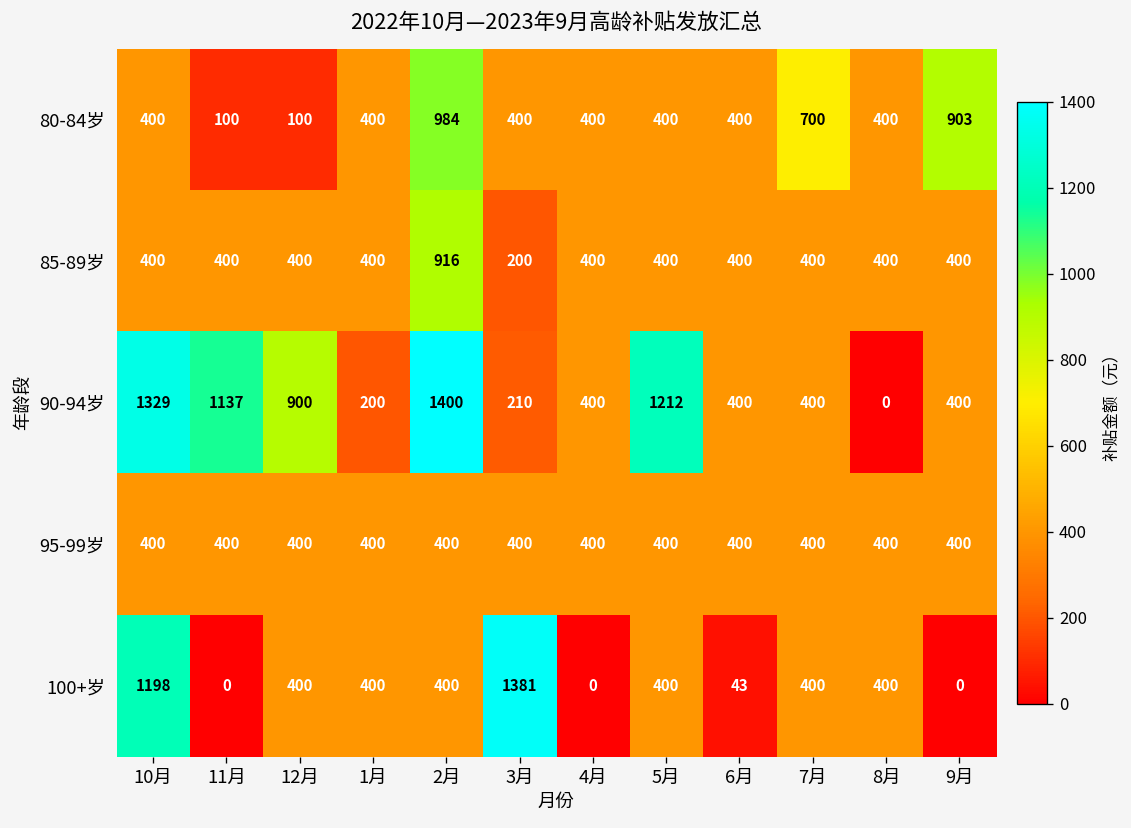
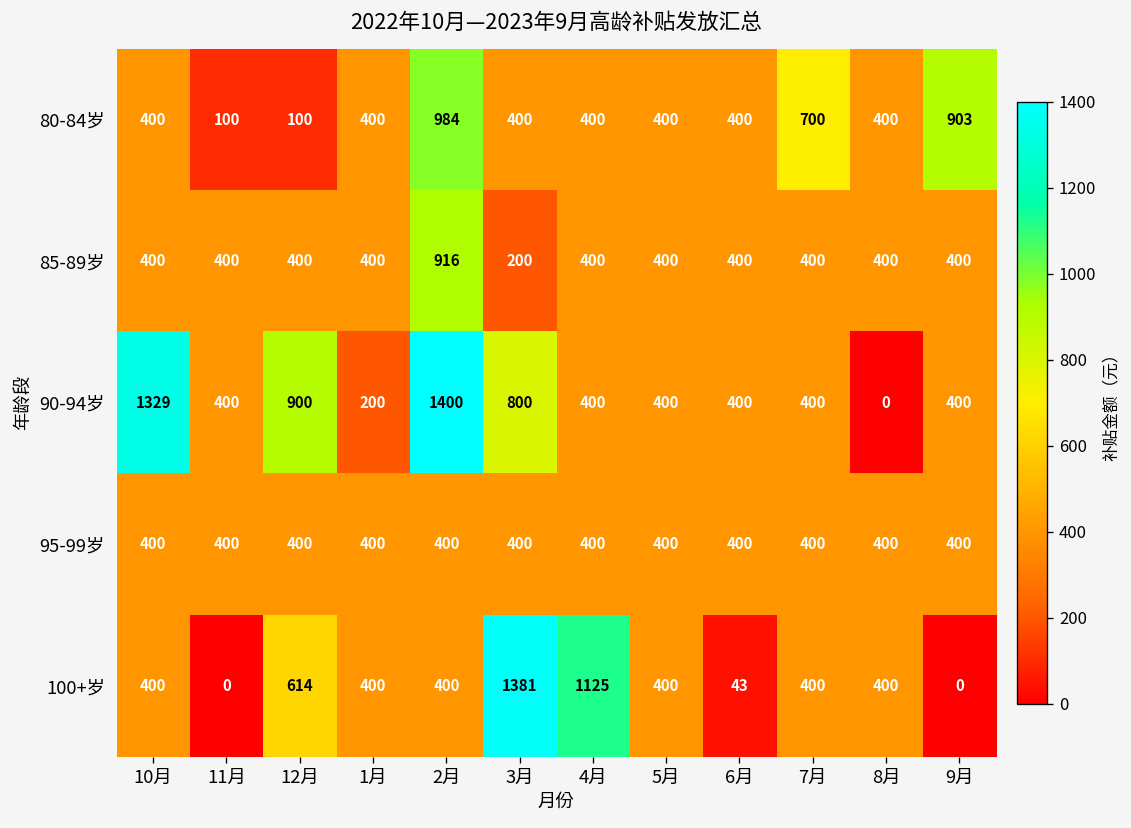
90-94岁, 11月: 1137 -> 400
90-94岁, 3月: 210 -> 800
90-94岁, 5月: 1212 -> 400
100+岁, 10月: 1198 -> 400
100+岁, 12月: 400 -> 614
100+岁, 4月: 0 -> 1125
